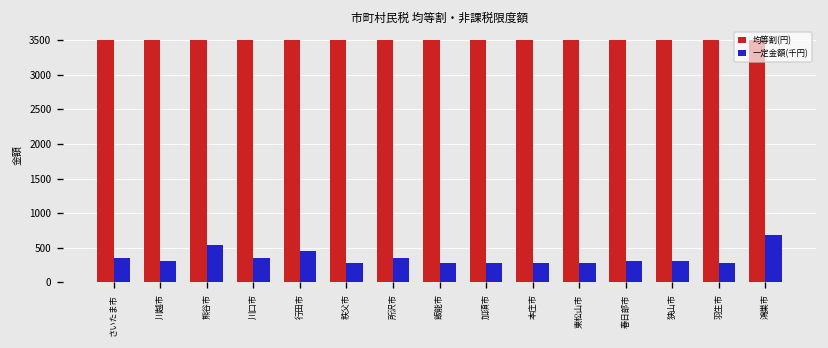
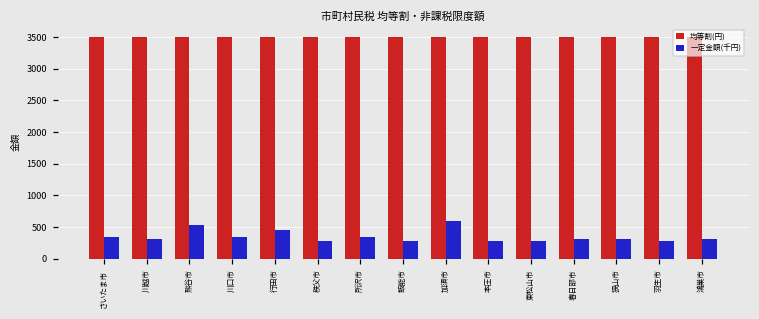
一定金額(千円), 加須市: 300 -> 600
一定金額(千円), 鴻巣市: 700 -> 300
